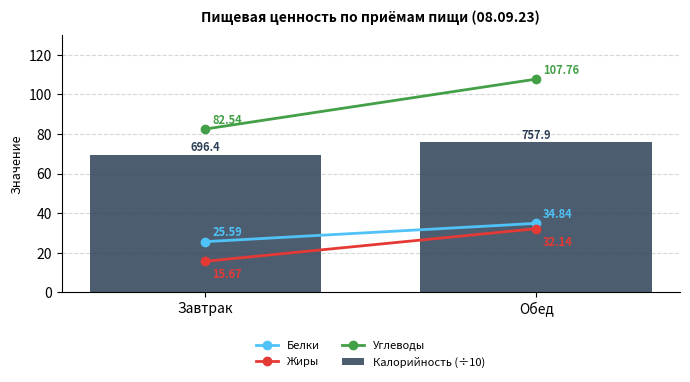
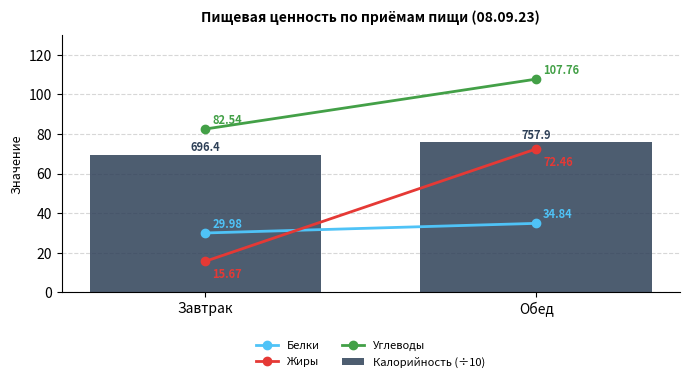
Белки, Завтрак: 25.59 -> 29.98
Жиры, Обед: 32.14 -> 72.46
